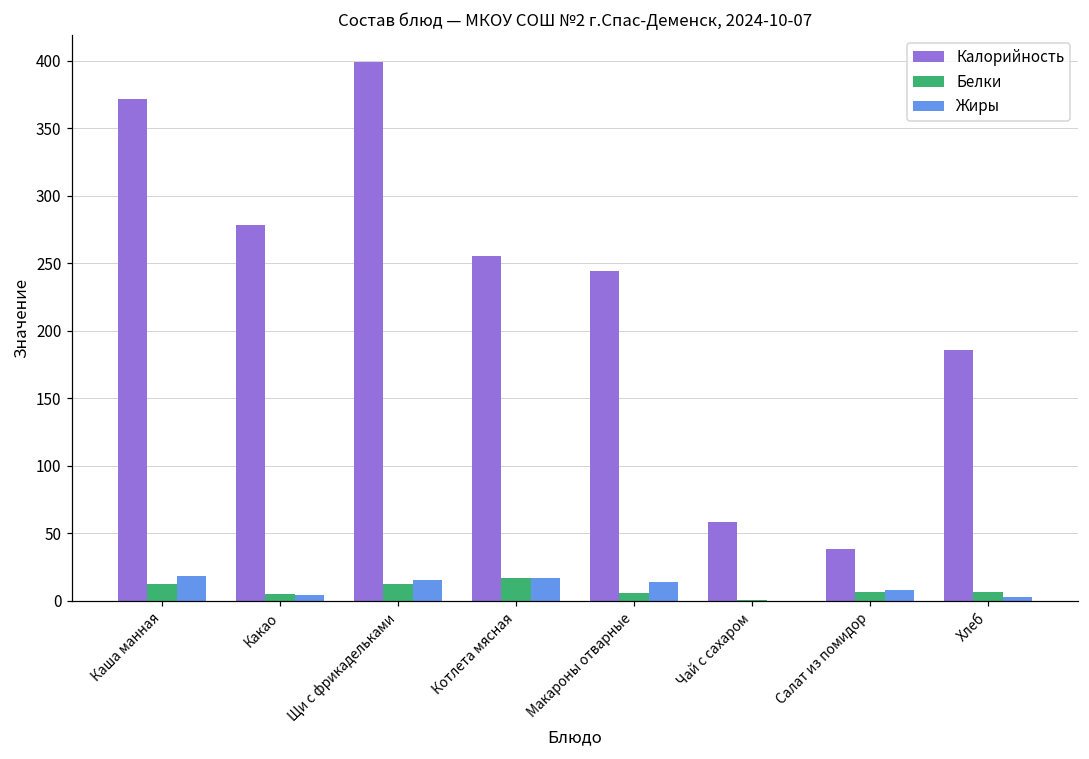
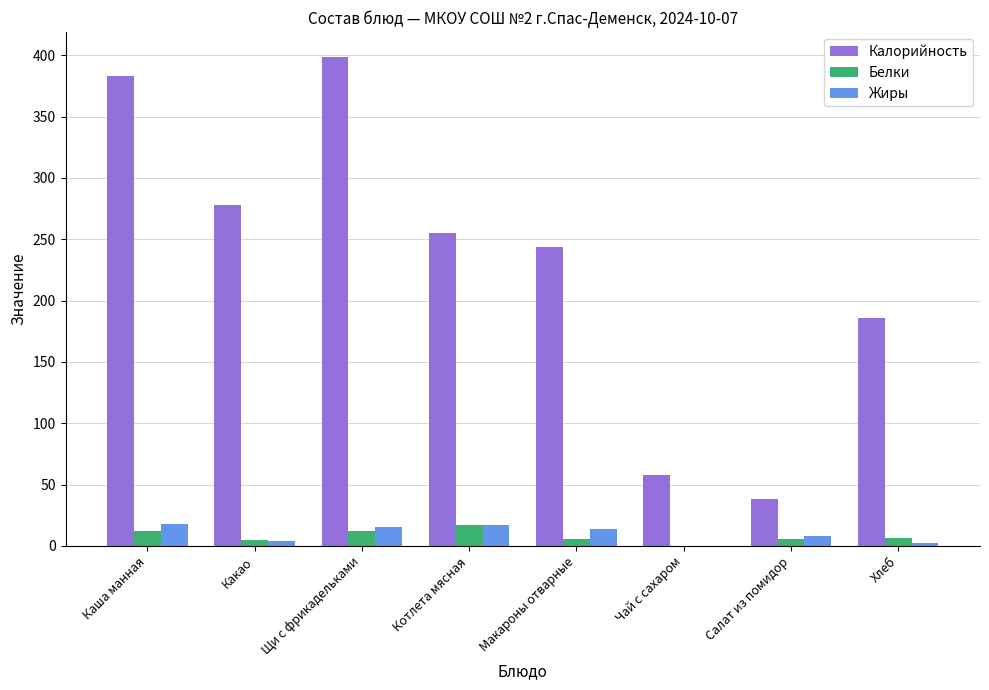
Калорийность, Каша манная: 372 -> 383
